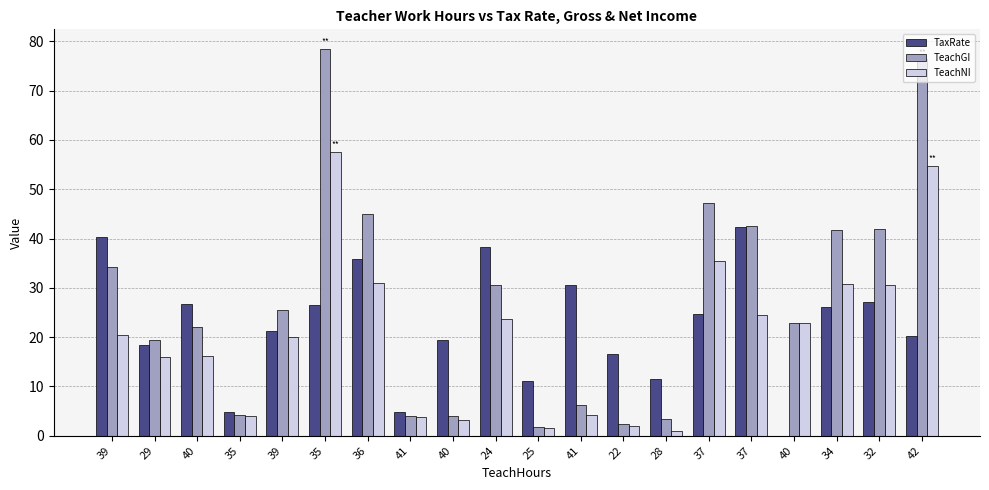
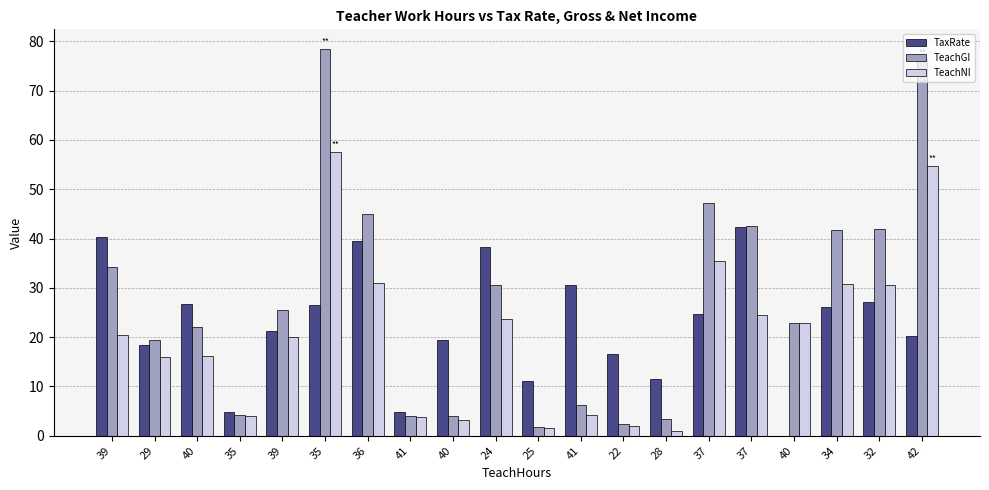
TaxRate, 36: 36 -> 40
